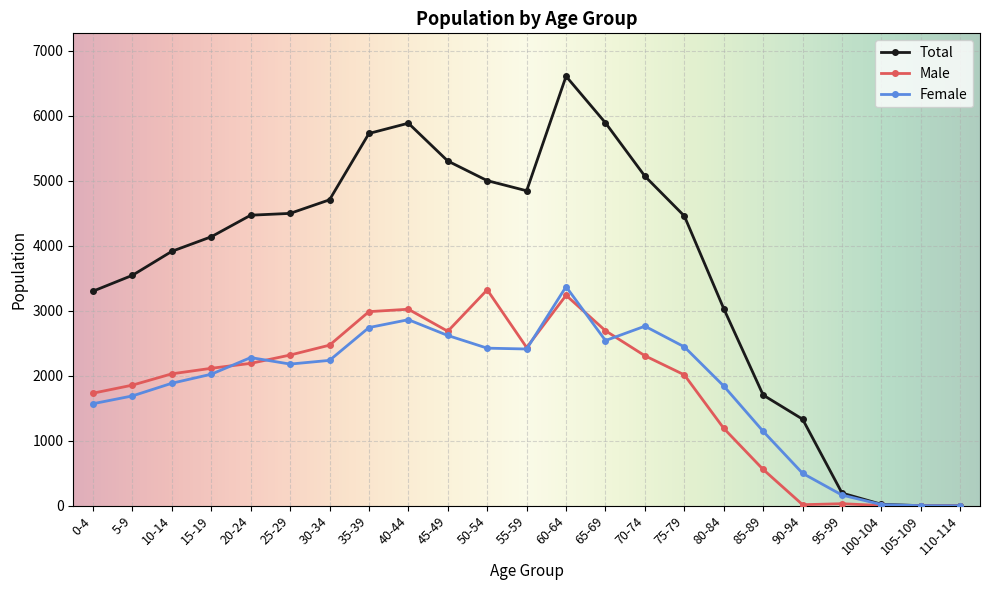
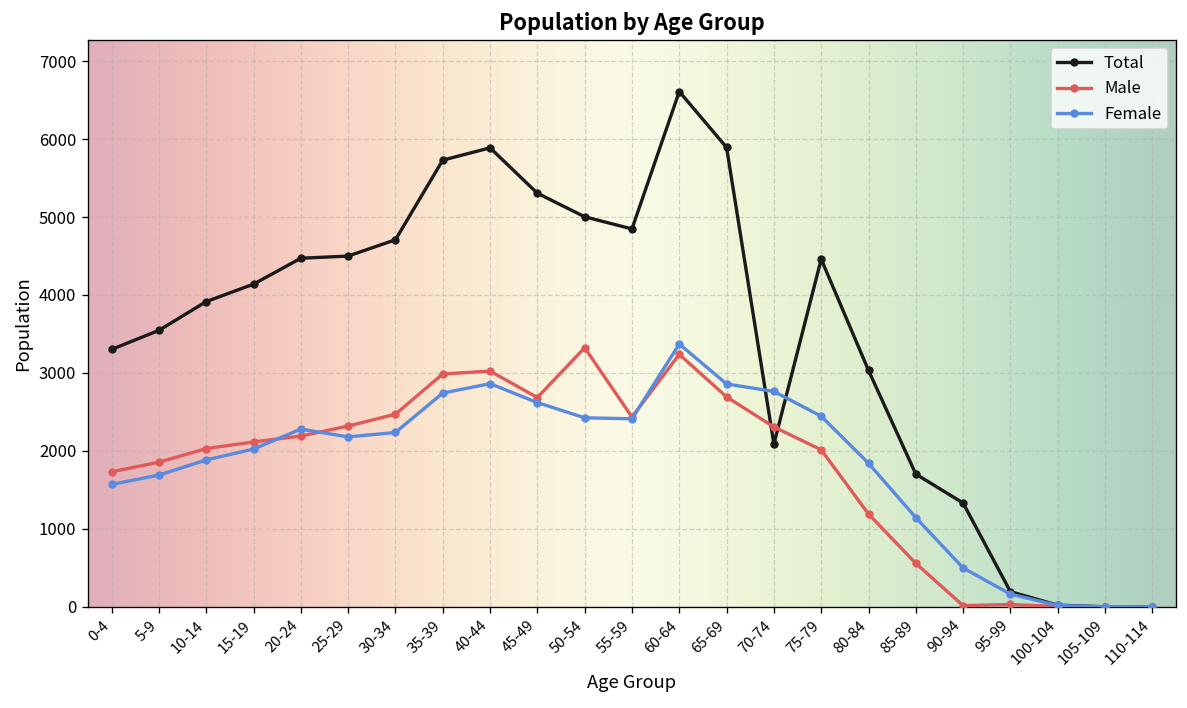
Female, 65-69: 2500 -> 2900
Total, 70-74: 5100 -> 2100
